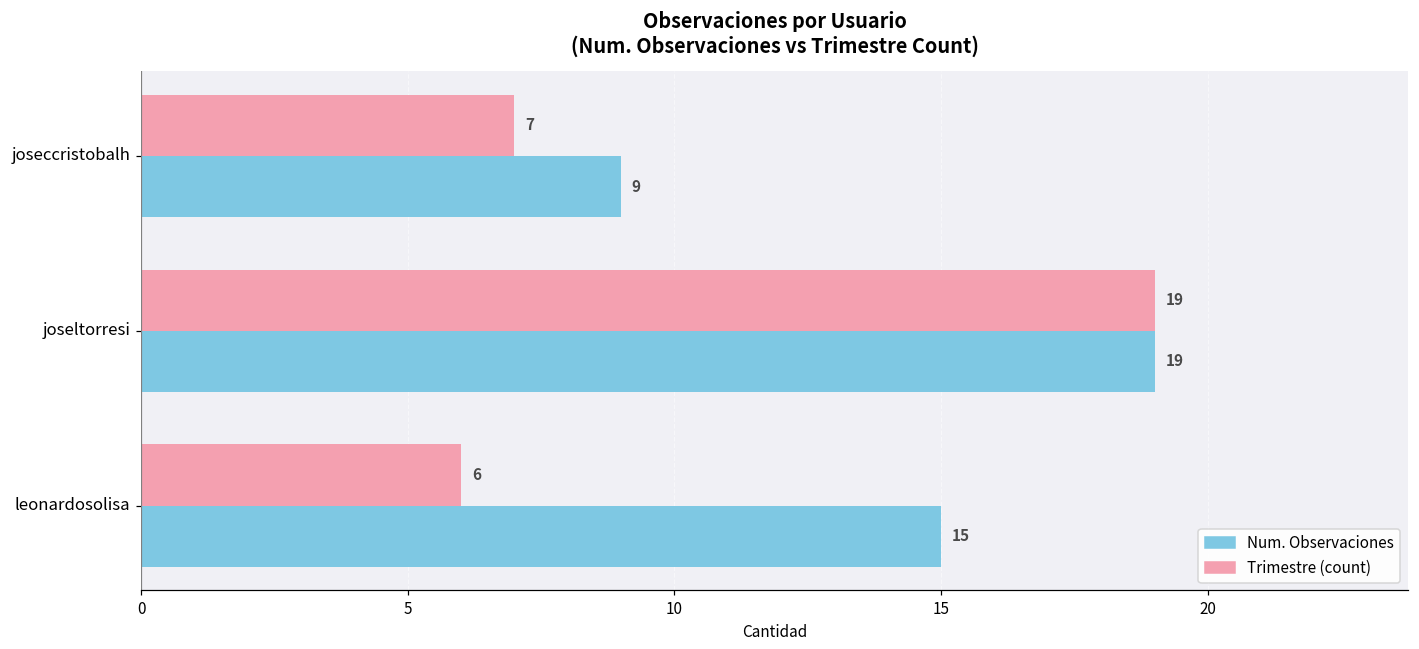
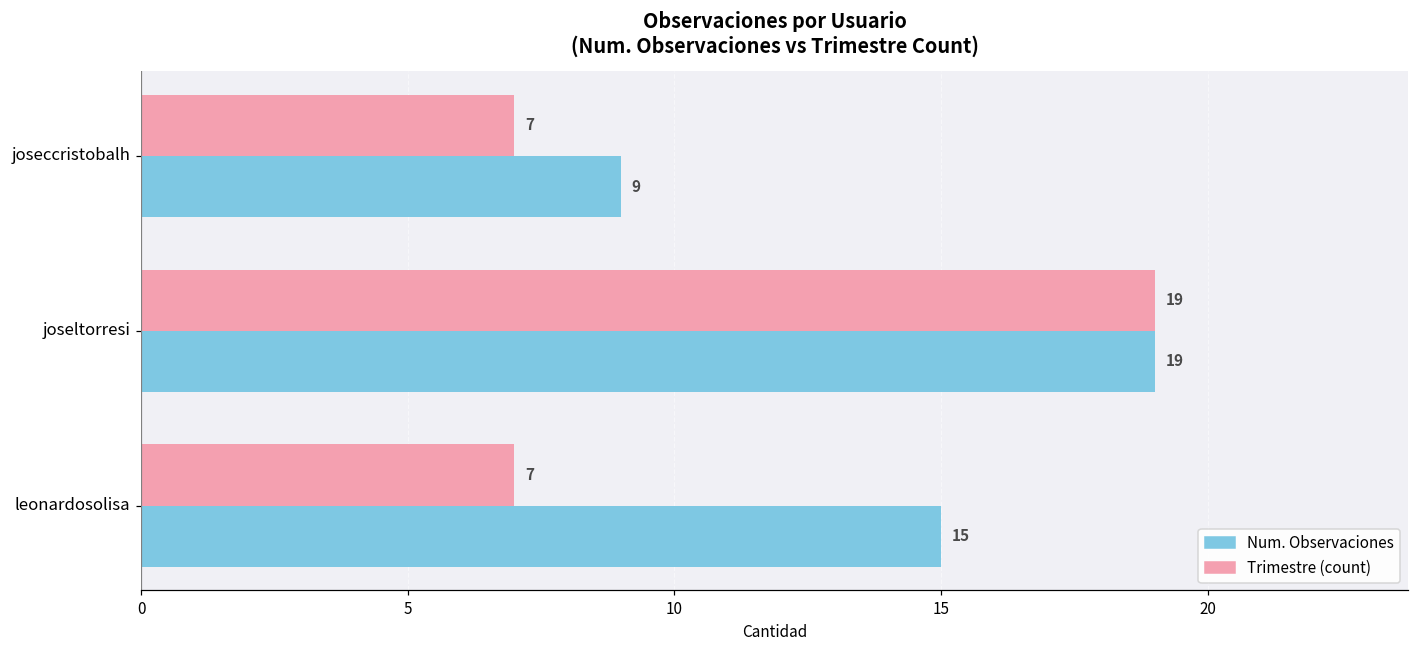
Trimestre (count), leonardosolisa: 6 -> 7
